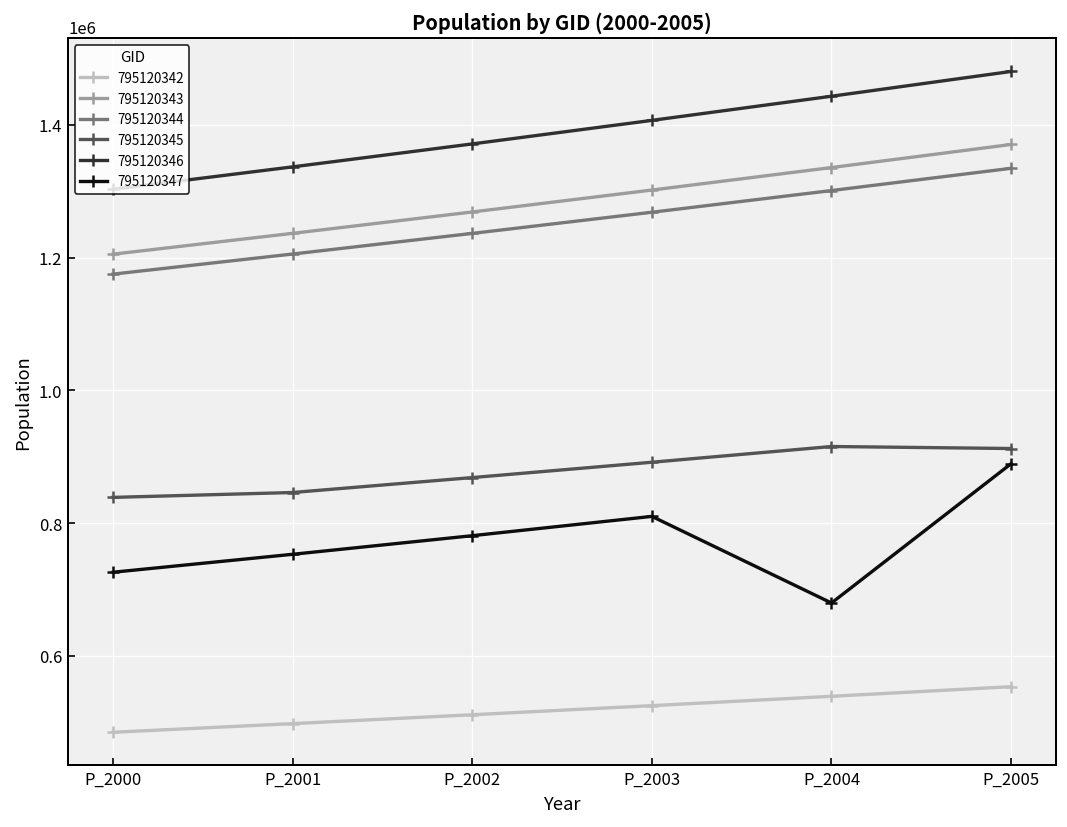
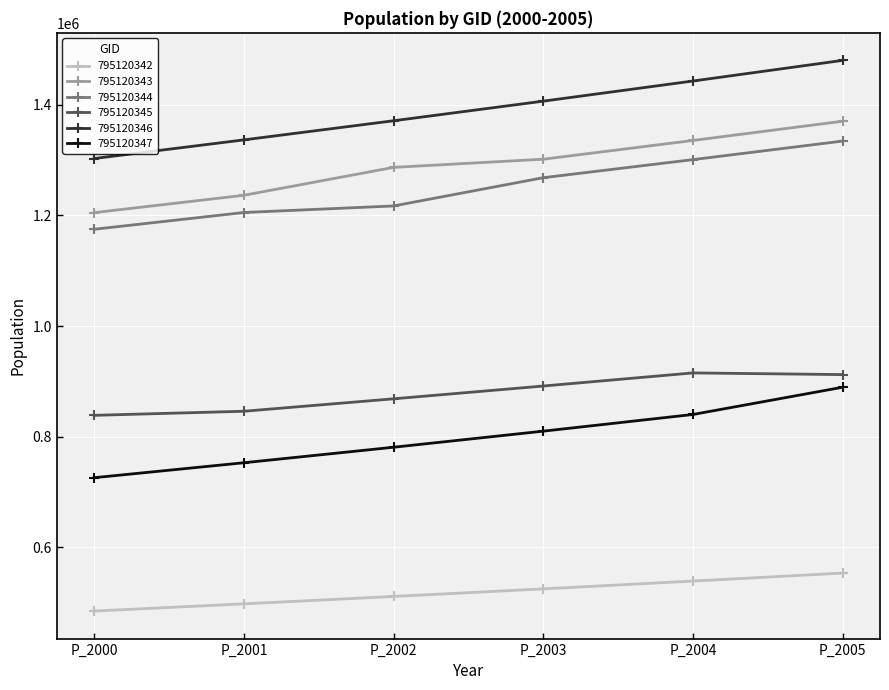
795120343, P_2002: 1270000 -> 1290000
795120344, P_2002: 1240000 -> 1220000
795120347, P_2004: 680000 -> 840000
